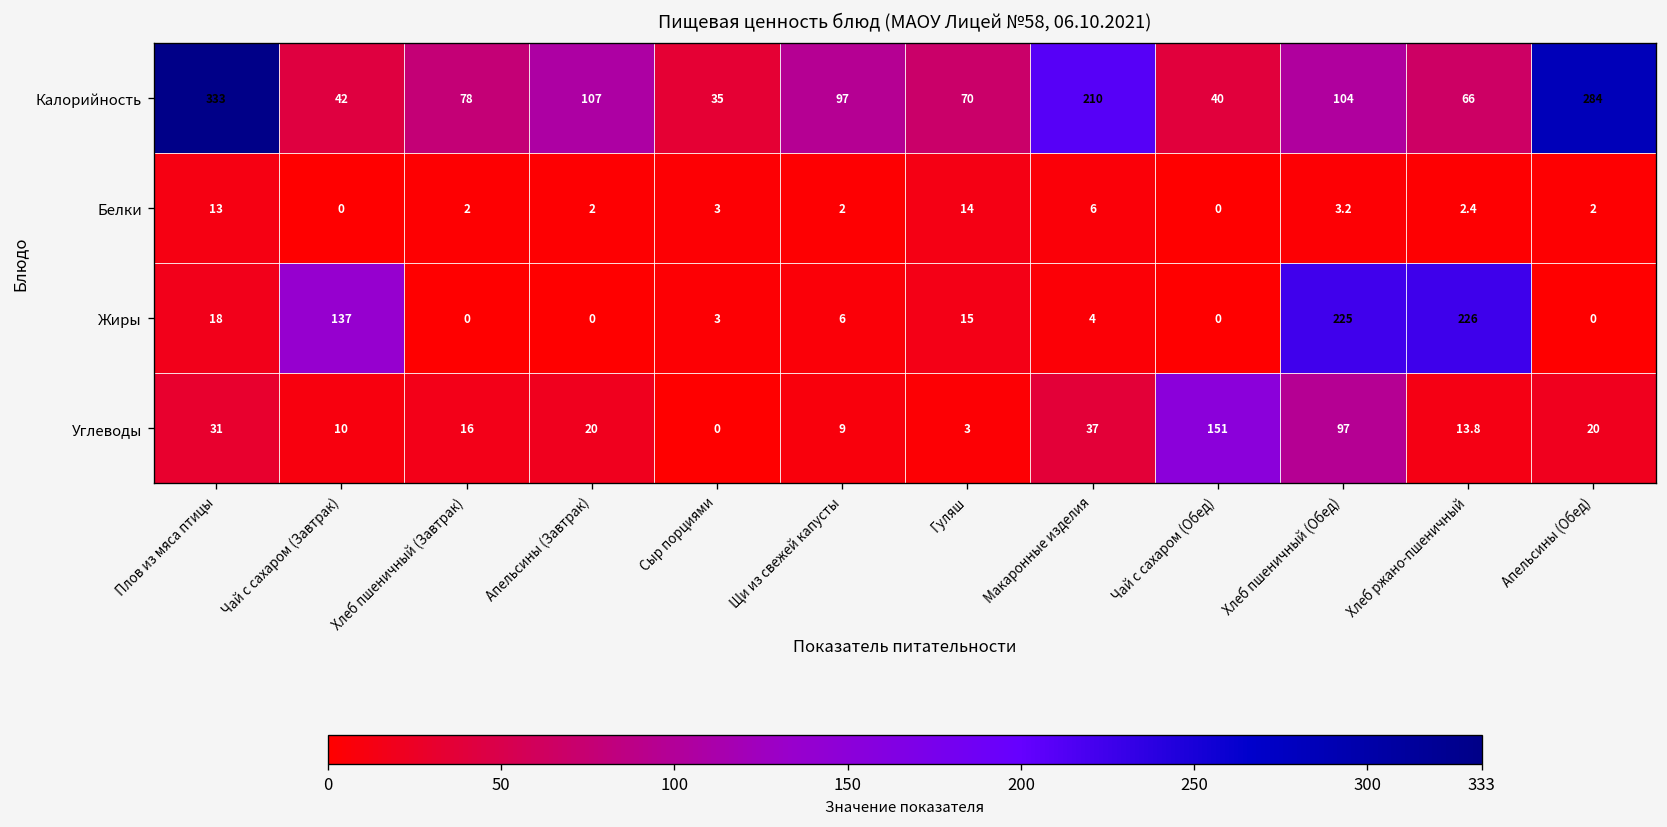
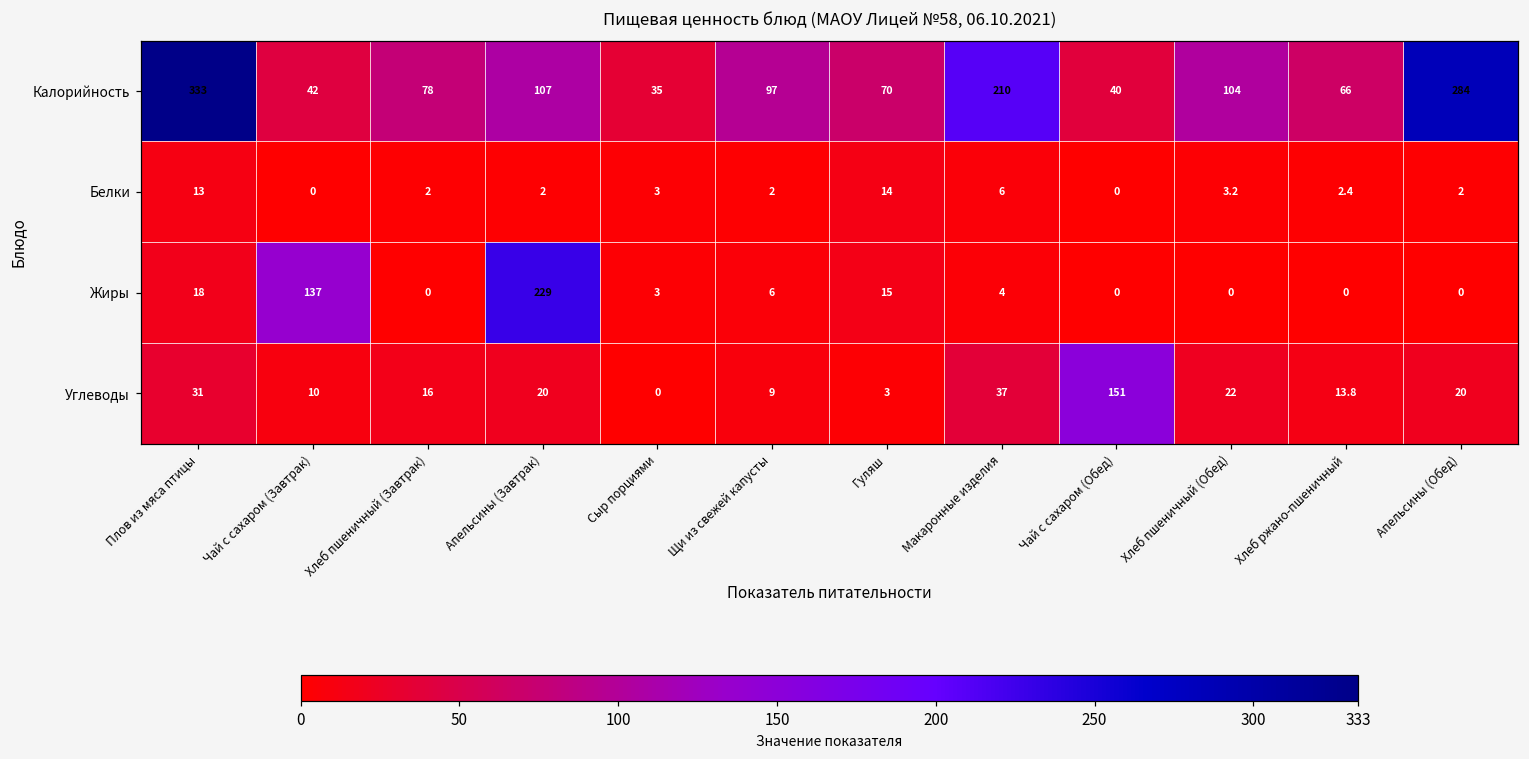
Жиры, Апельсины (Завтрак): 0 -> 229
Жиры, Хлеб пшеничный (Обед): 225 -> 0
Жиры, Хлеб ржано-пшеничный: 226 -> 0
Углеводы, Хлеб пшеничный (Обед): 97 -> 22
